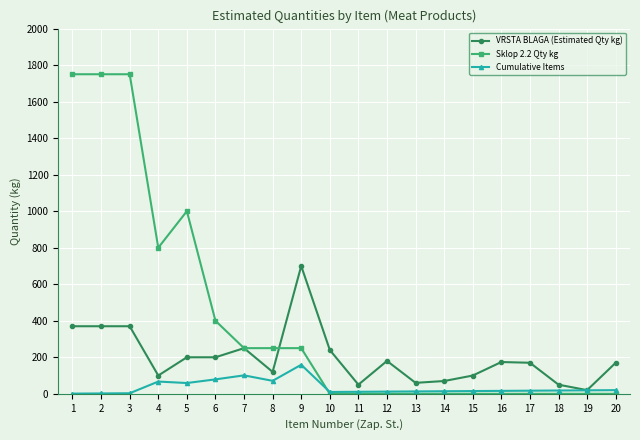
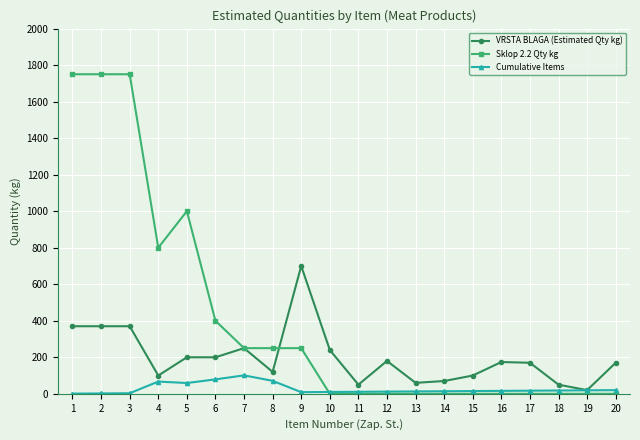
Cumulative Items, 9: 160 -> 10
